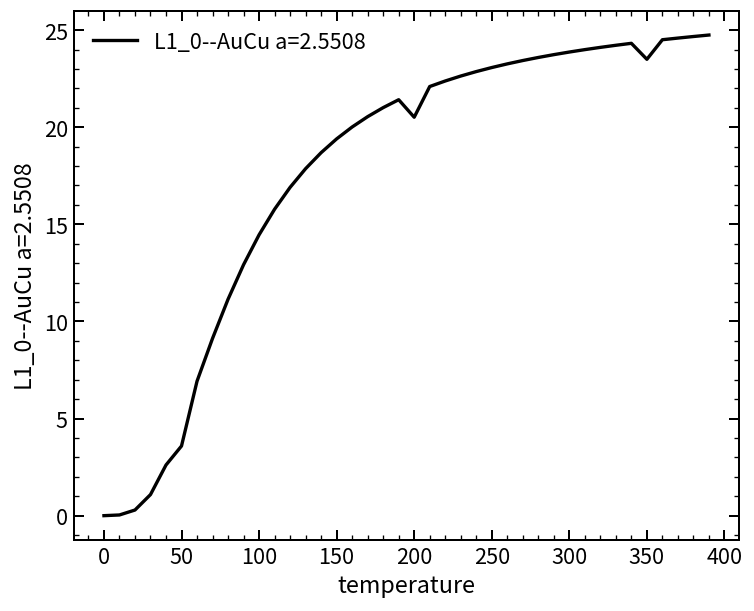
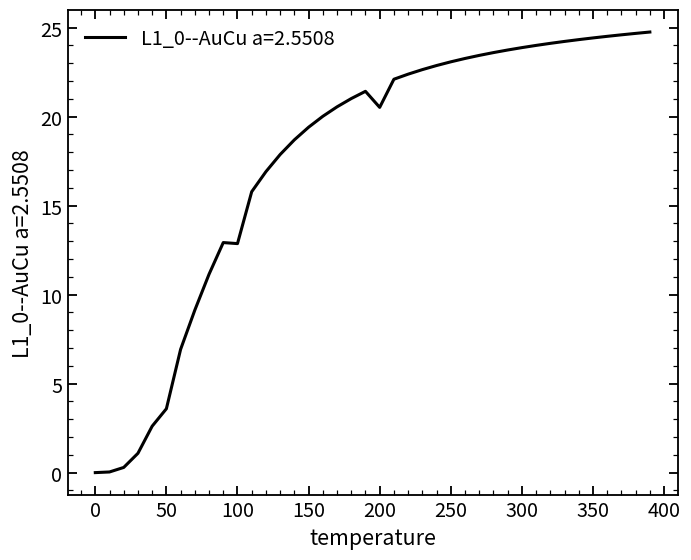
100: 14.5 -> 12.9
350: 23.5 -> 24.4
